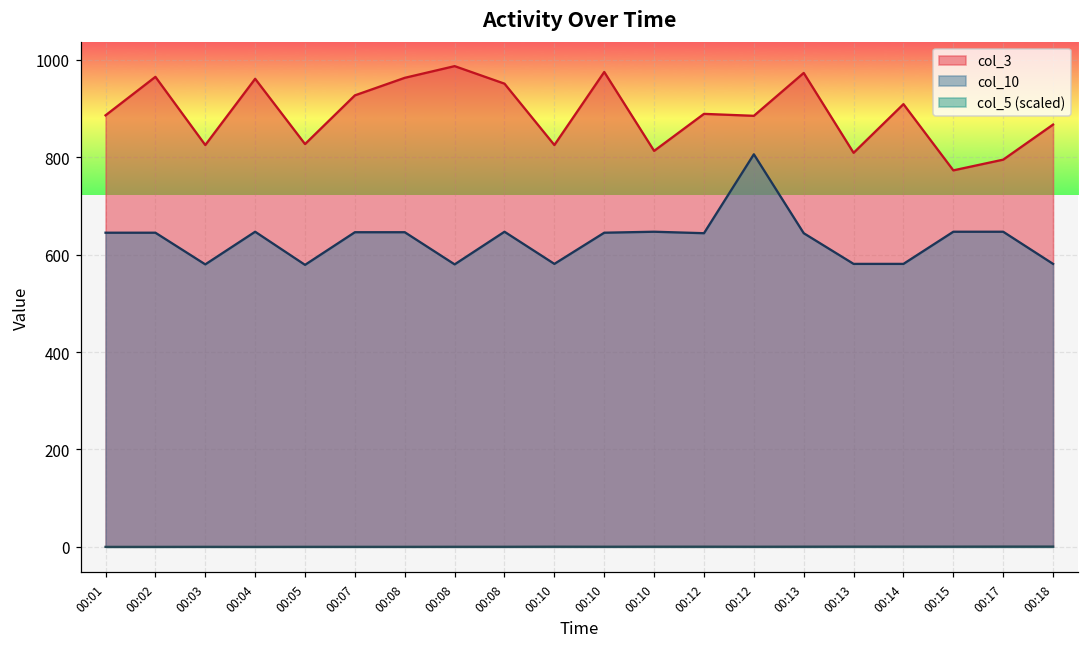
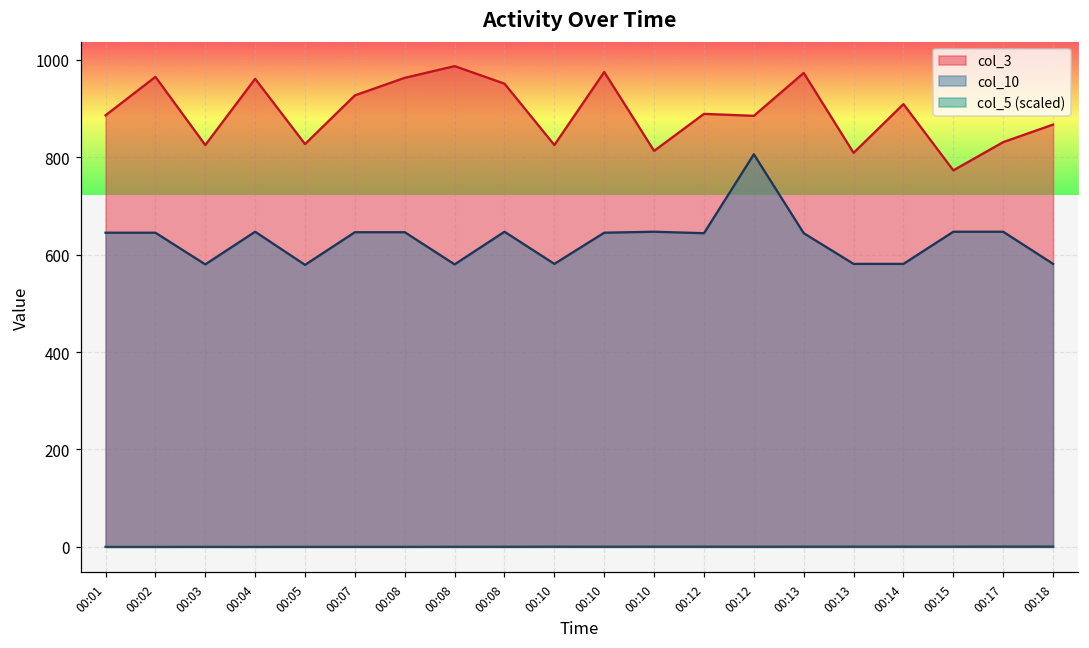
col_3, 00:17: 800 -> 830
